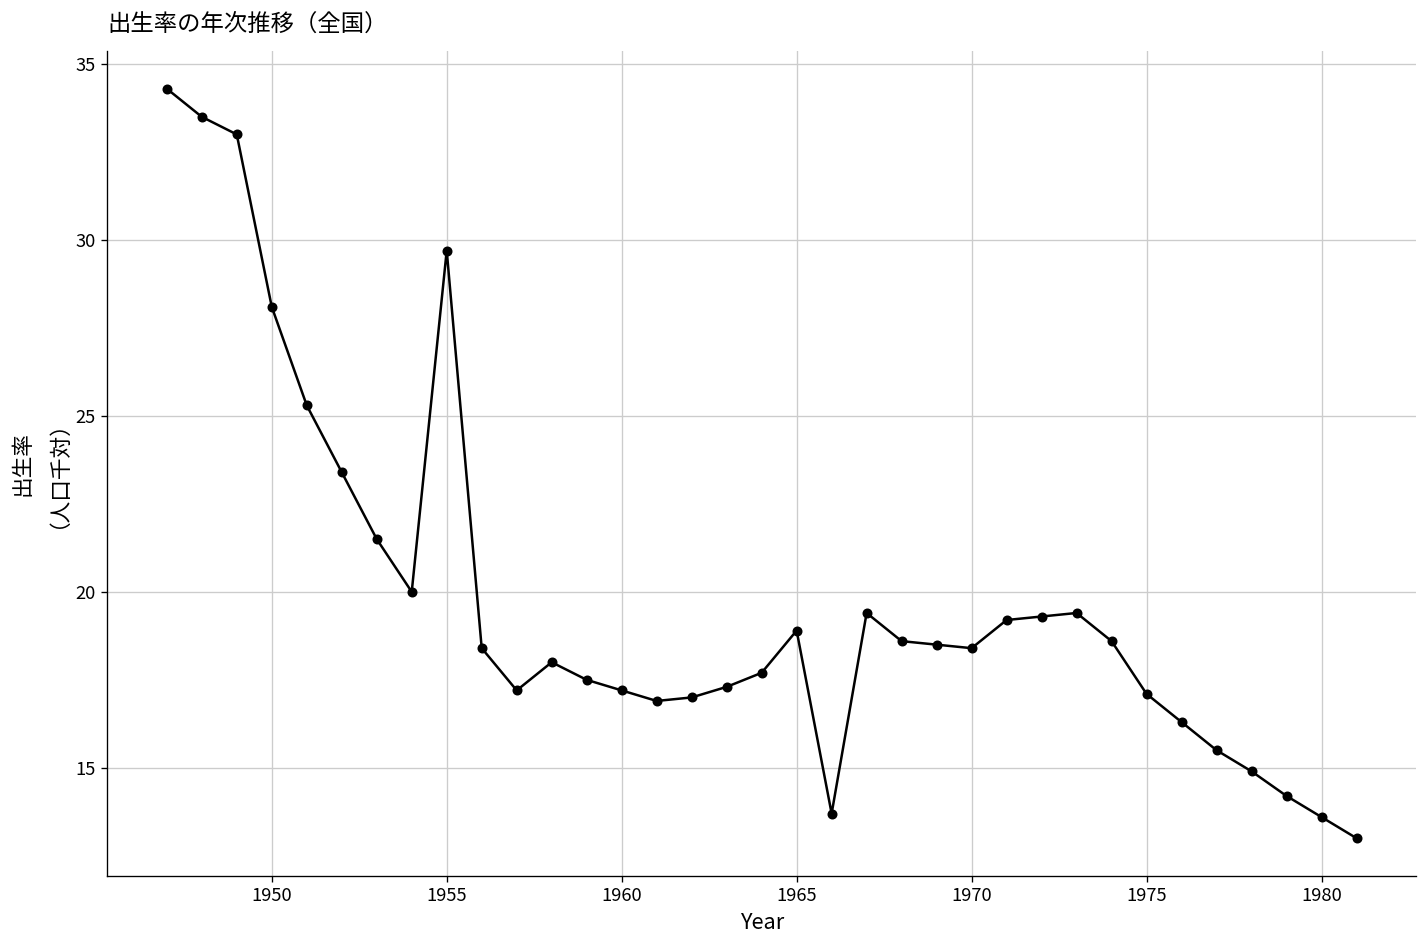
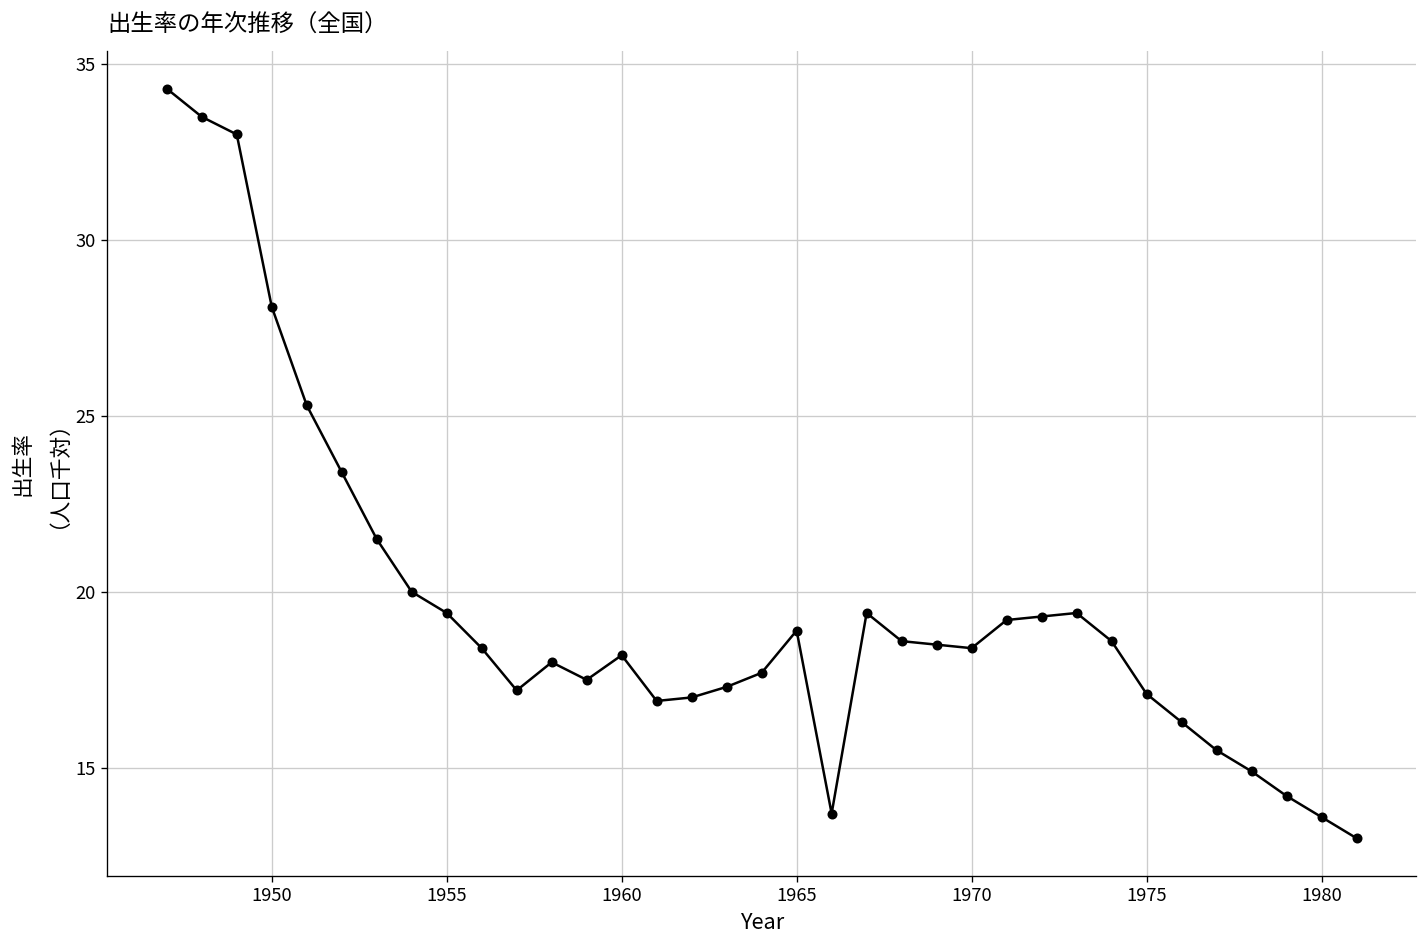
1955: 29.7 -> 19.4
1960: 17.2 -> 18.2
